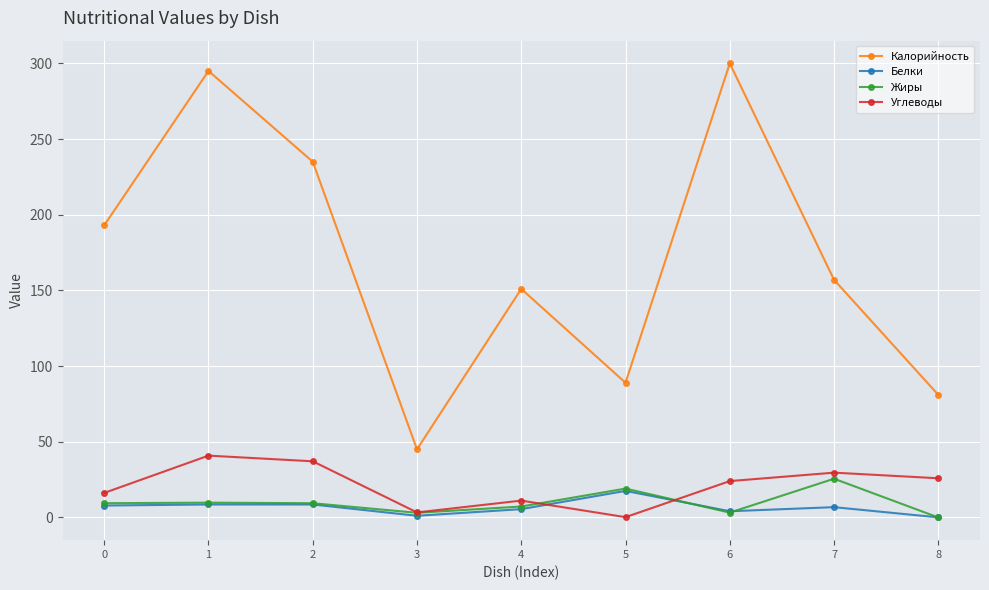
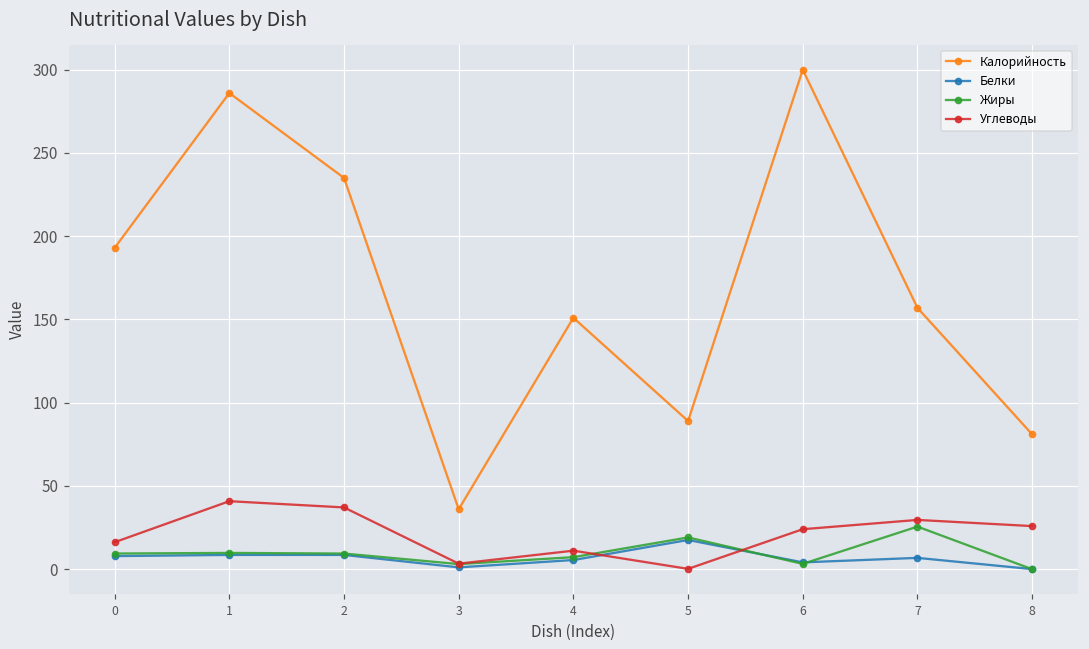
Калорийность, 1: 295 -> 286
Калорийность, 3: 45 -> 36
